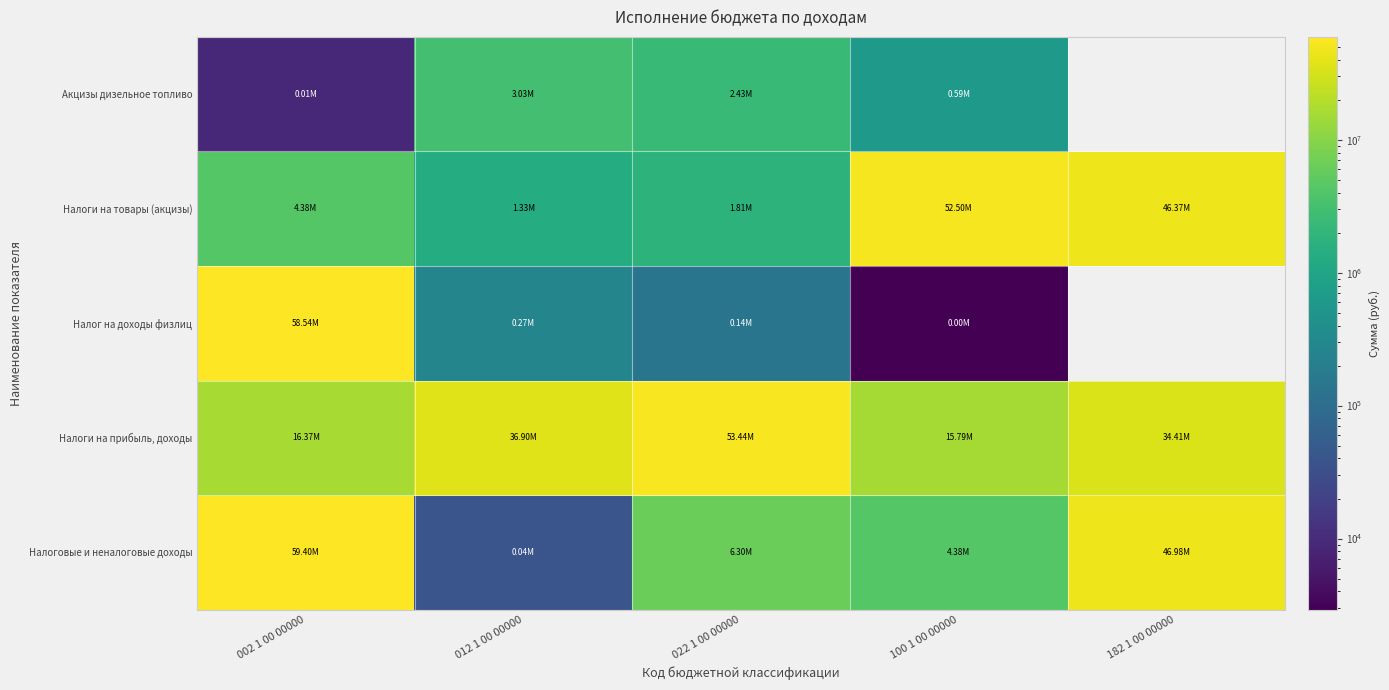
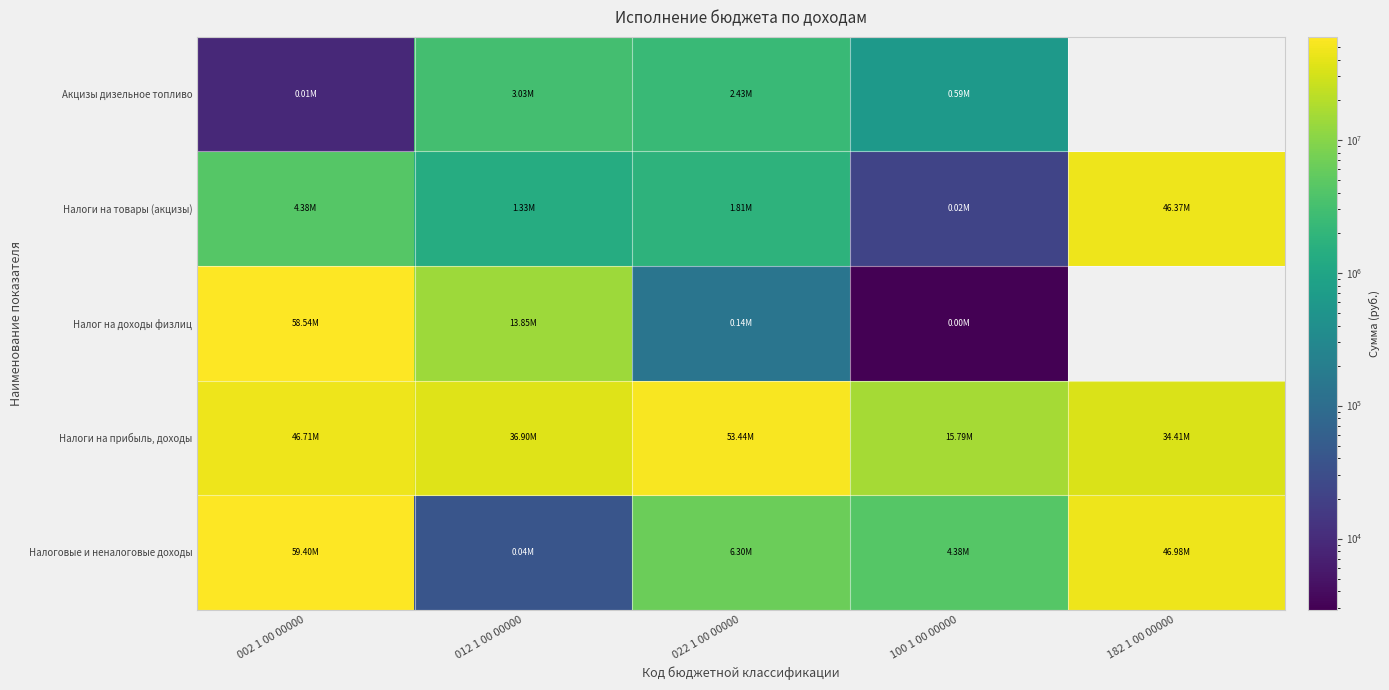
Налоги на товары (акцизы), 100 1 00 00000: 52.50M -> 0.02M
Налог на доходы физлиц, 012 1 00 00000: 0.27M -> 13.85M
Налоги на прибыль, доходы, 002 1 00 00000: 16.37M -> 46.71M
